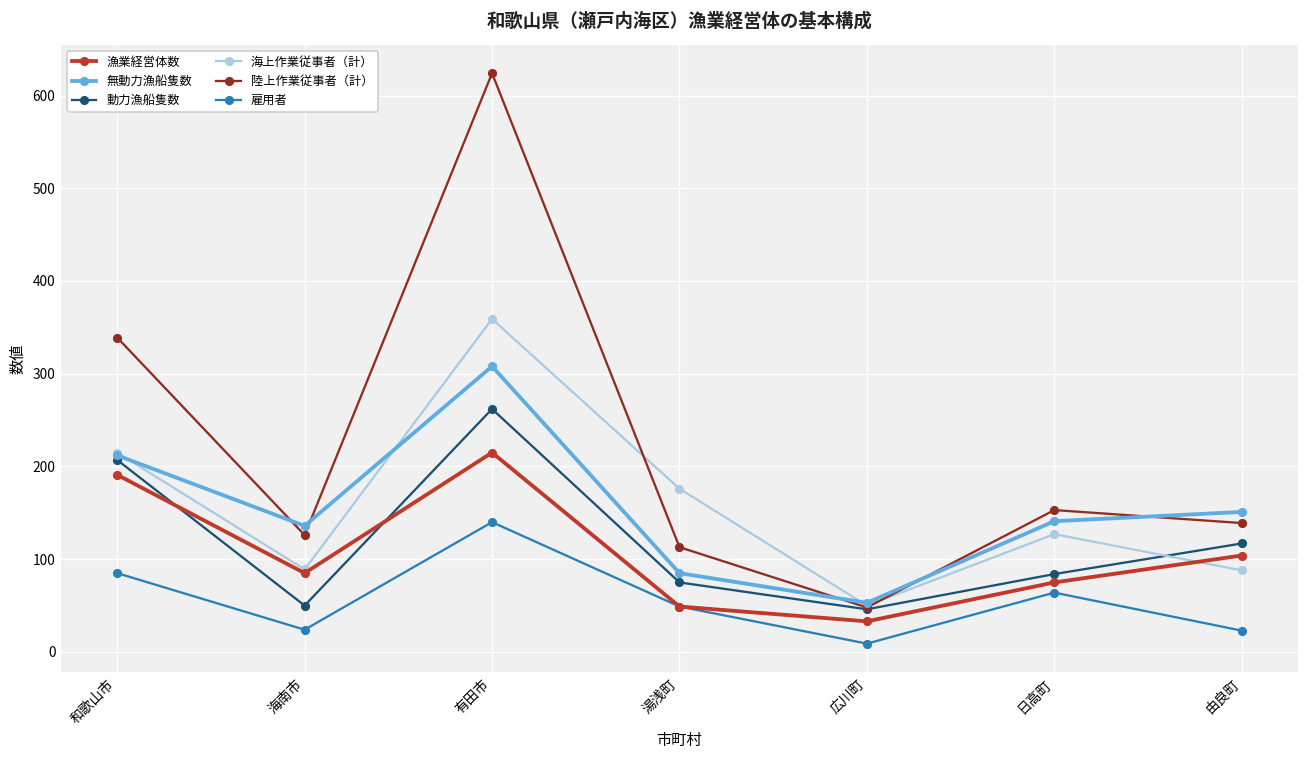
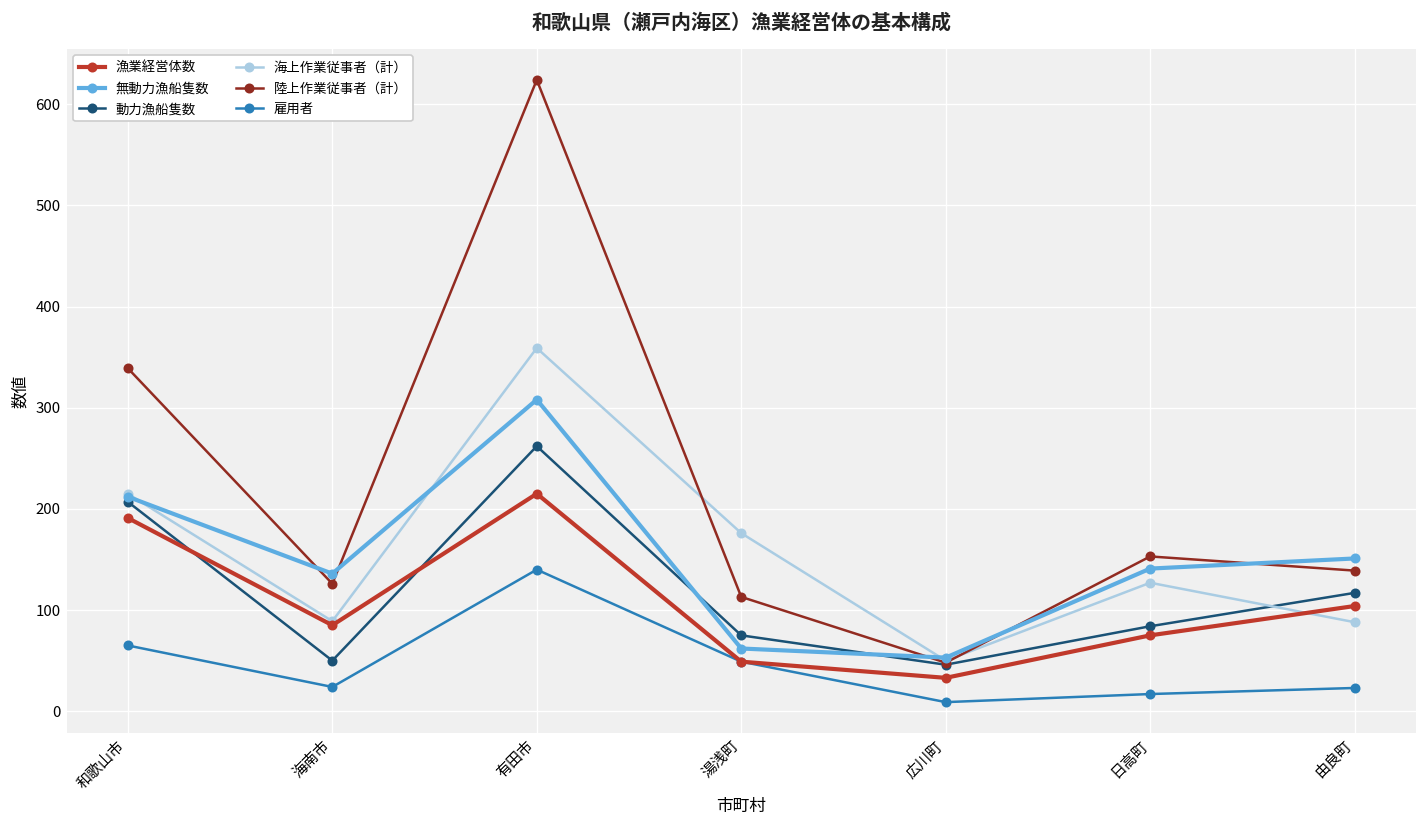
雇用者, 和歌山市: 90 -> 70
無動力漁船隻数, 湯浅町: 90 -> 60
雇用者, 日高町: 60 -> 20
